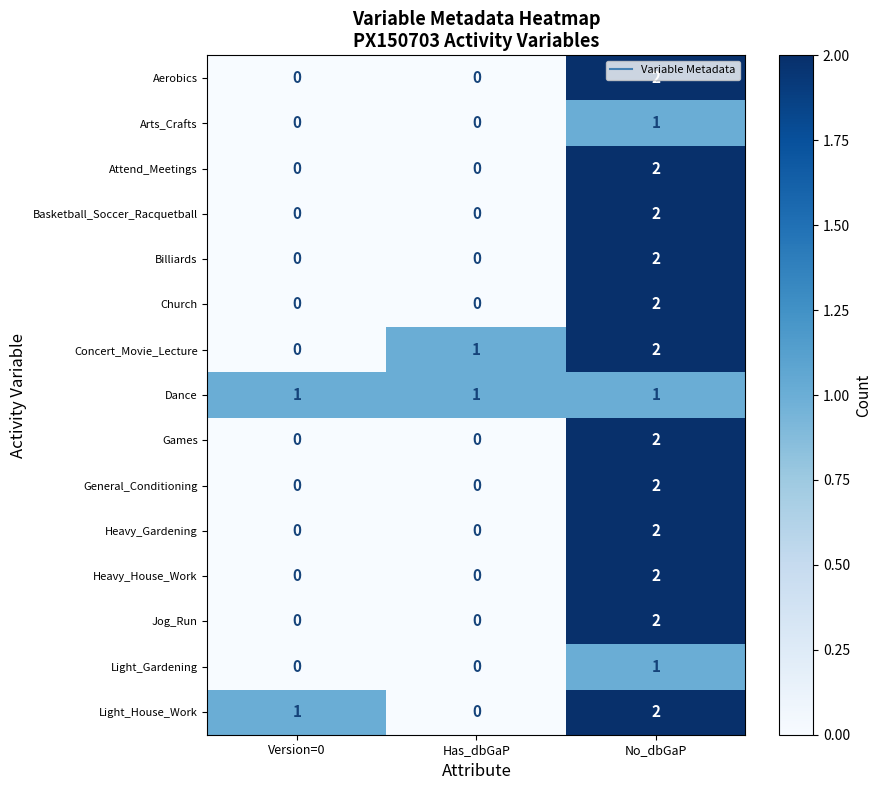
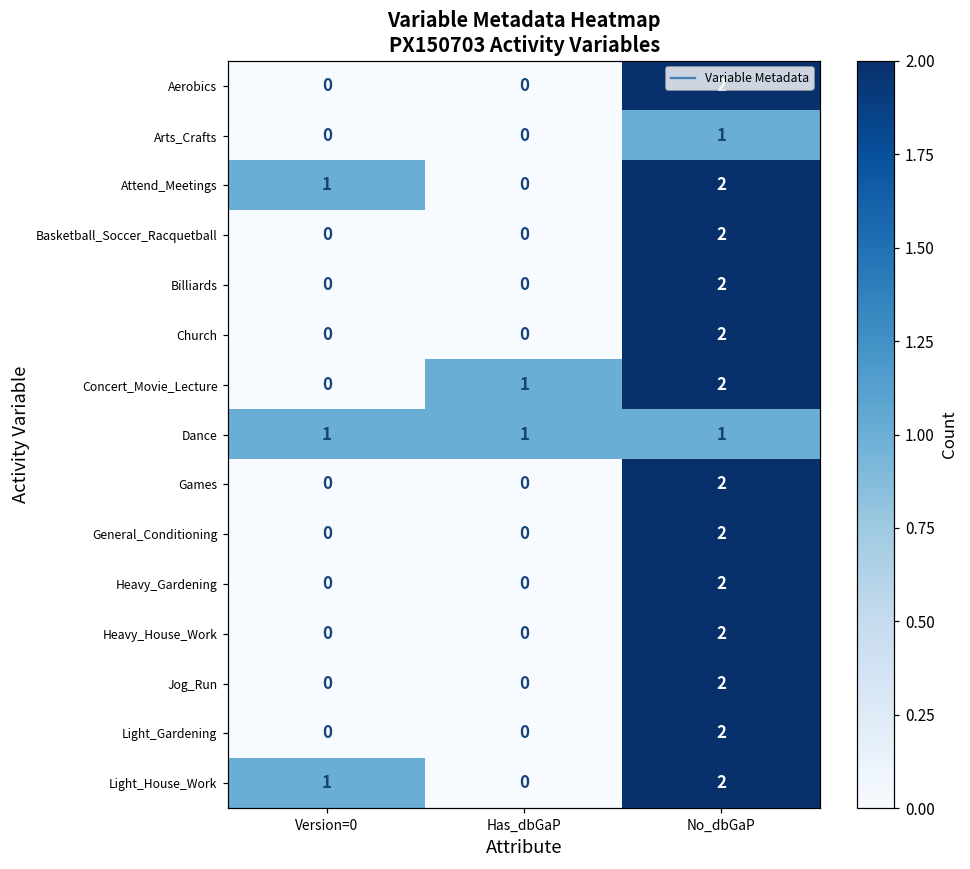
Attend_Meetings, Version=0: 0 -> 1
Light_Gardening, No_dbGaP: 1 -> 2
